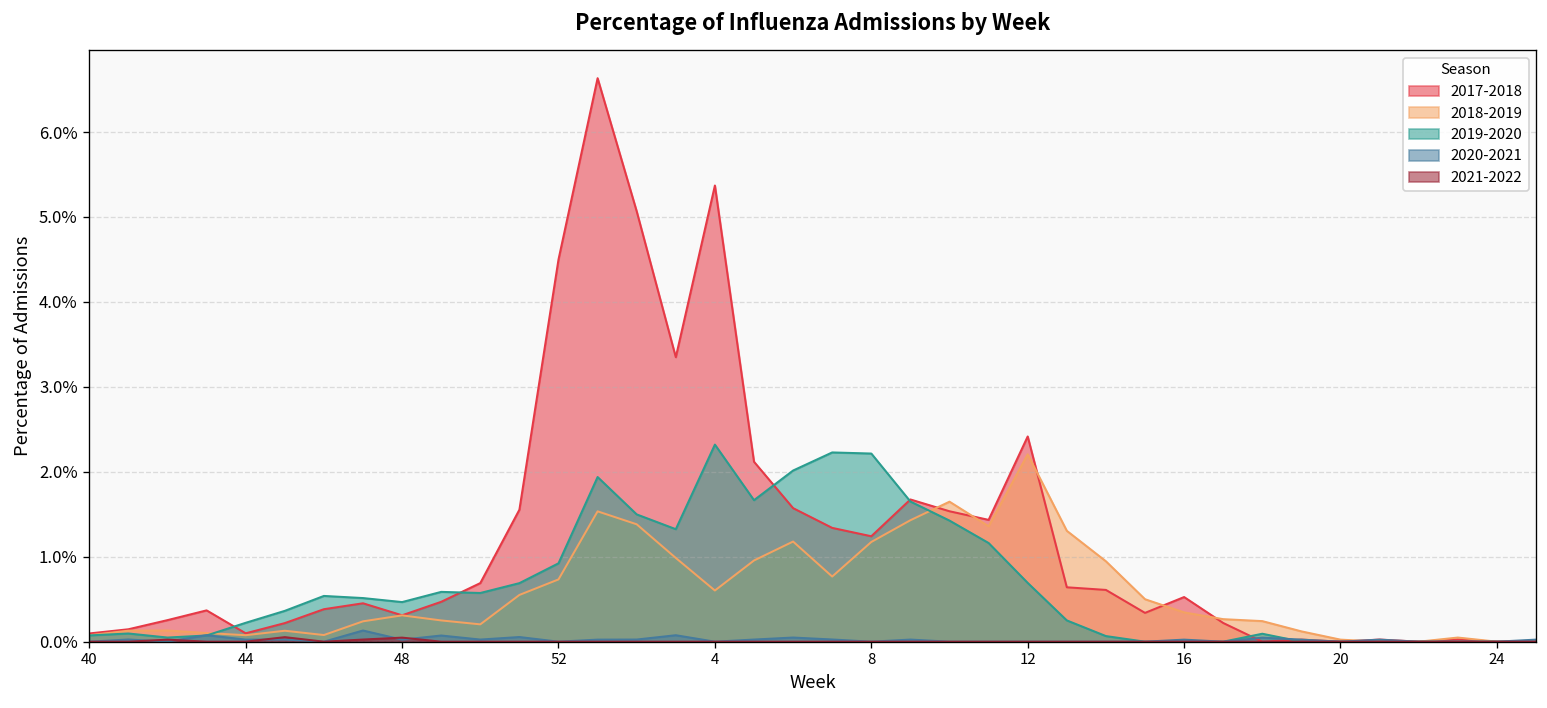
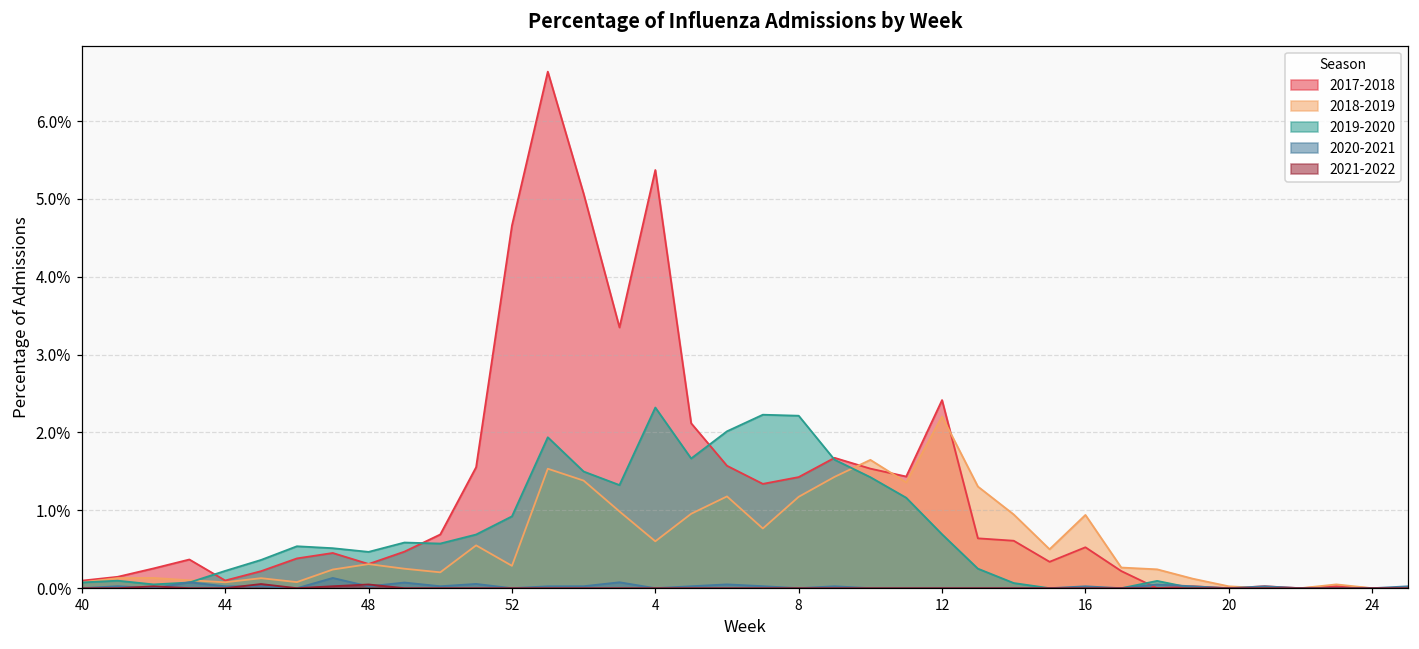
2017-2018, 52: 4.5% -> 4.7%
2018-2019, 52: 0.7% -> 0.3%
2017-2018, 8: 1.2% -> 1.4%
2018-2019, 16: 0.3% -> 0.9%
